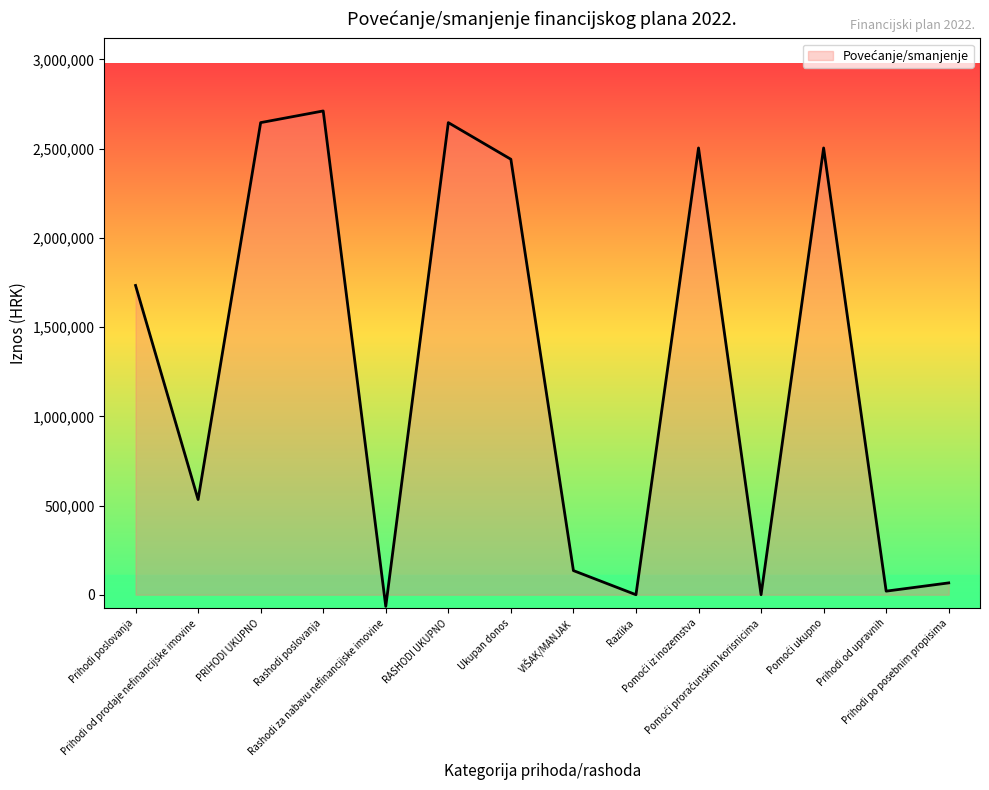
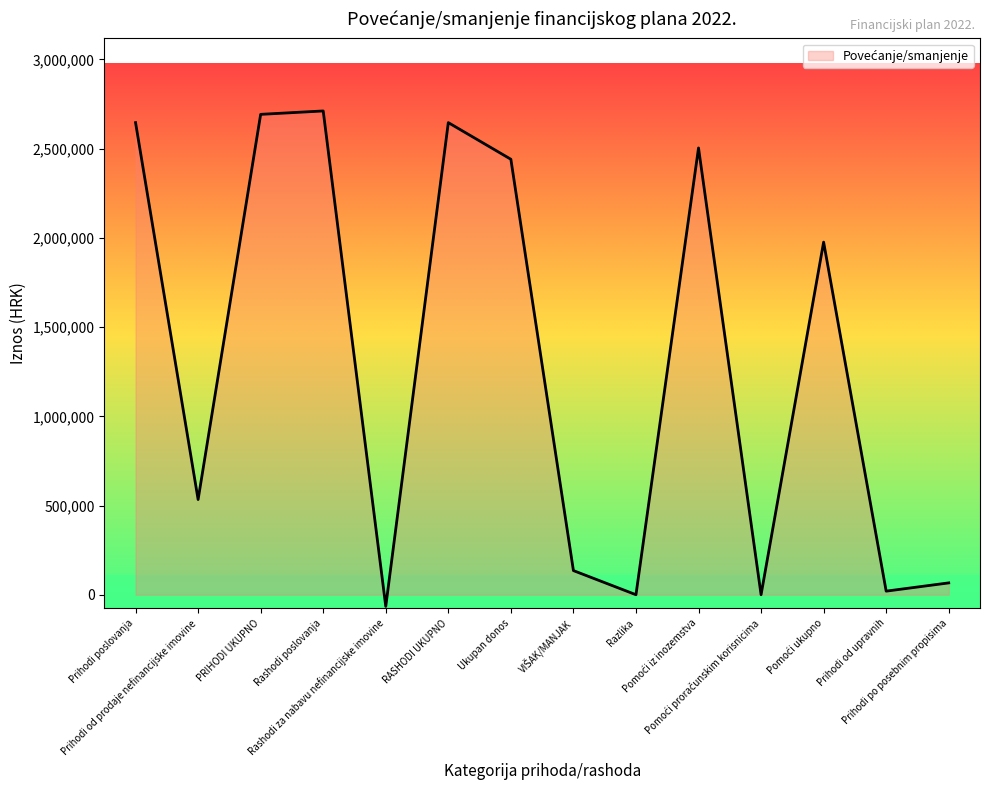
Povećanje/smanjenje, Prihodi poslovanja: 1,730,000 -> 2,650,000
Povećanje/smanjenje, PRIHODI UKUPNO: 2,650,000 -> 2,690,000
Povećanje/smanjenje, Pomoći ukupno: 2,500,000 -> 1,980,000
